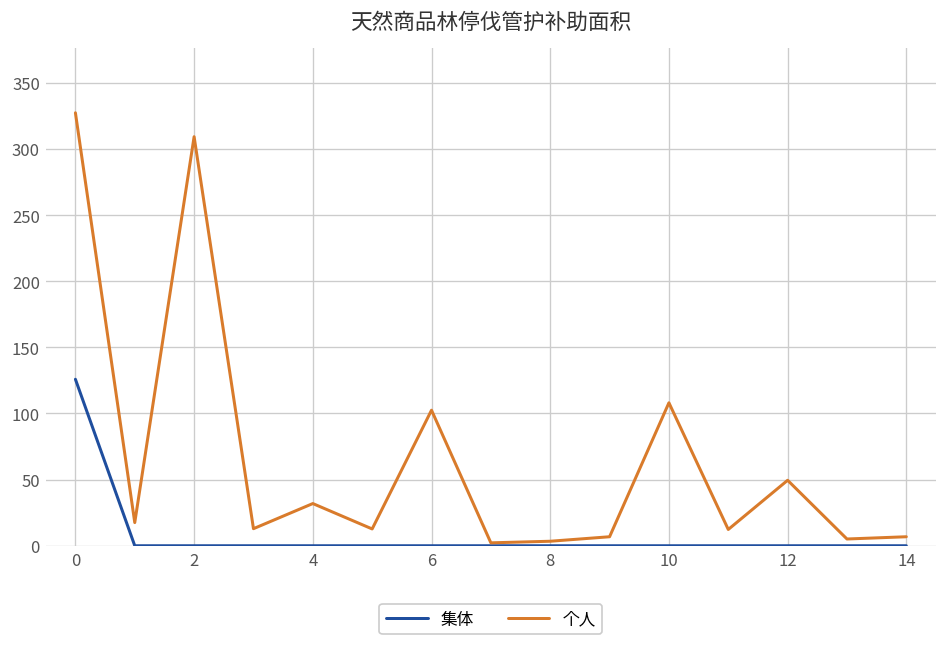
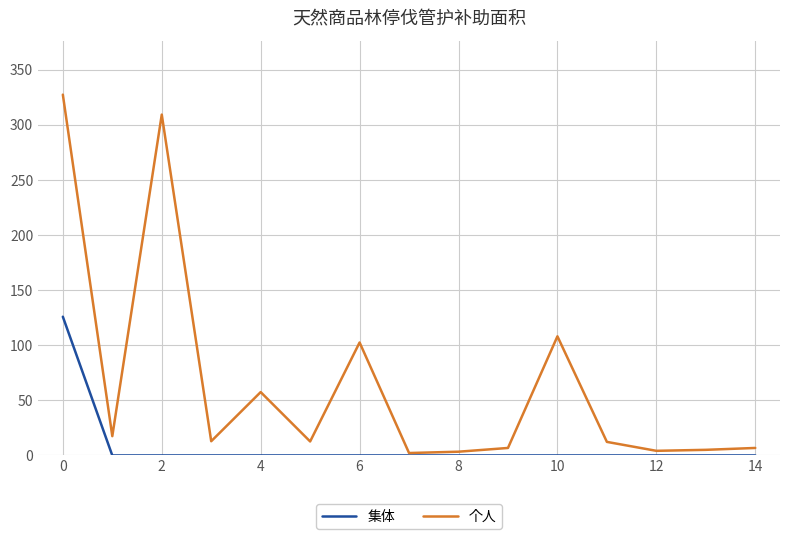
个人, 4: 32 -> 58
个人, 12: 50 -> 4
